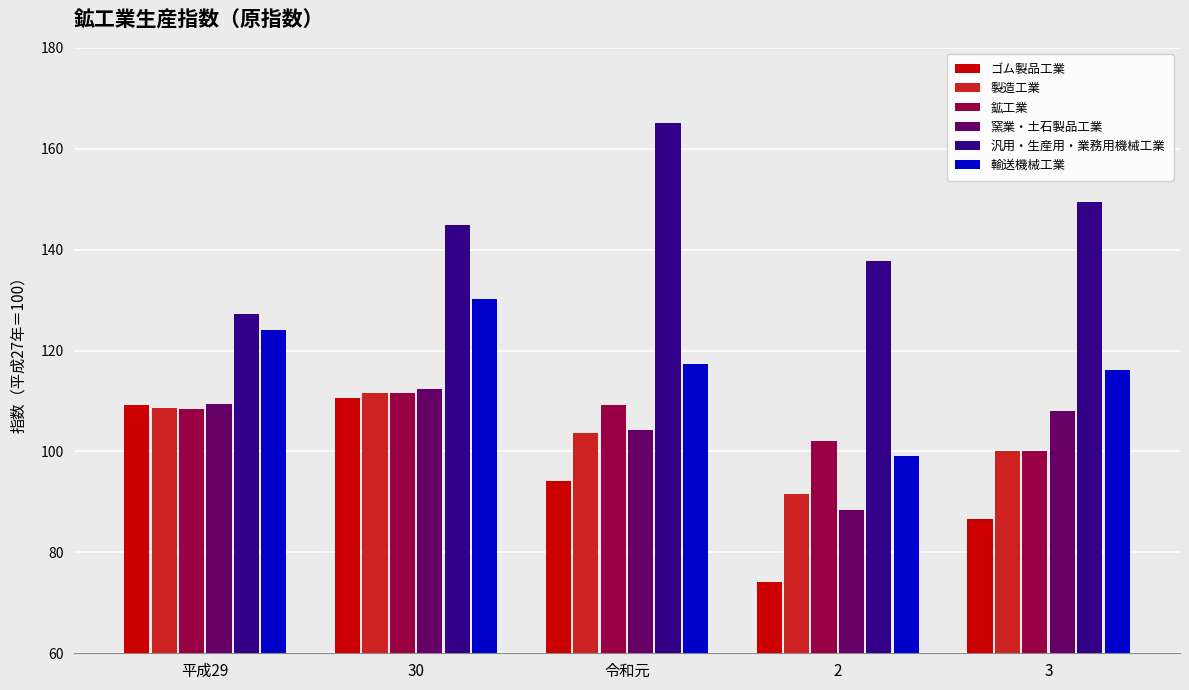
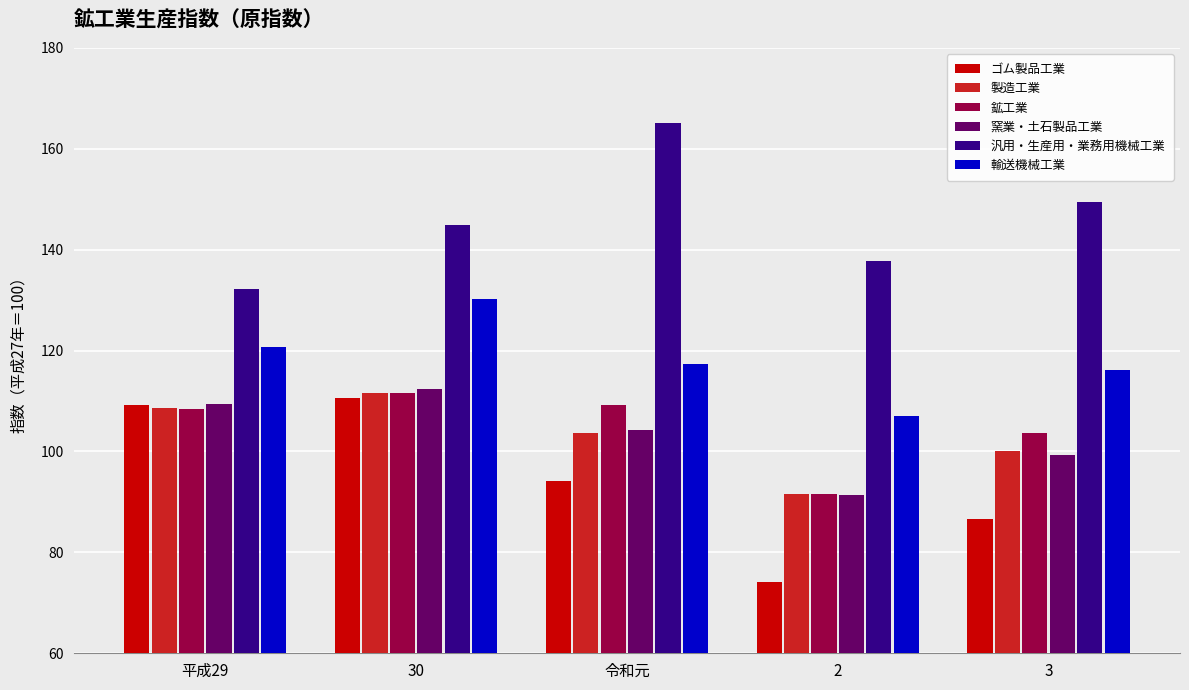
汎用・生産用・業務用機械工業, 平成29: 127 -> 132
輸送機械工業, 平成29: 124 -> 121
鉱工業, 2: 102 -> 92
窯業・土石製品工業, 2: 88 -> 91
輸送機械工業, 2: 99 -> 107
鉱工業, 3: 100 -> 104
窯業・土石製品工業, 3: 108 -> 99
